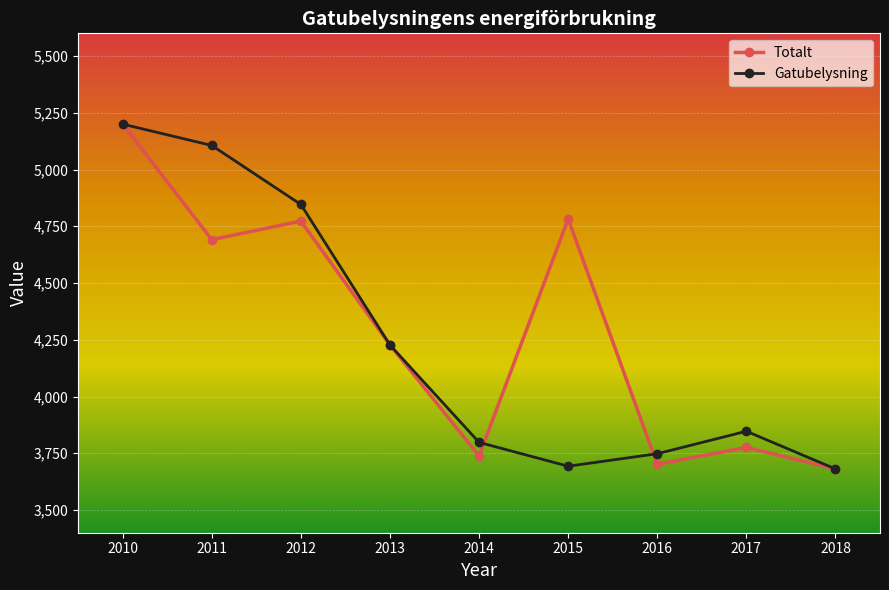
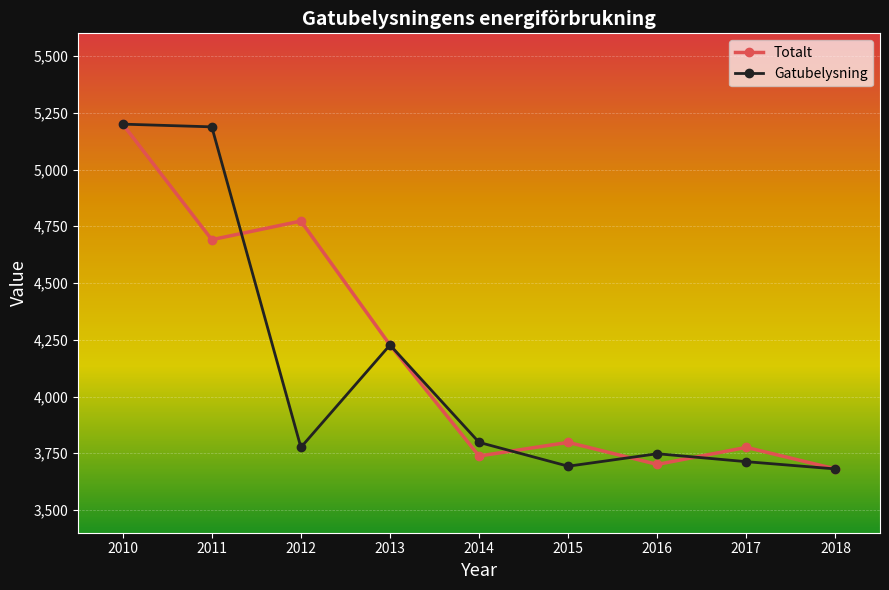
Gatubelysning, 2011: 5,110 -> 5,190
Gatubelysning, 2012: 4,850 -> 3,780
Totalt, 2015: 4,780 -> 3,800
Gatubelysning, 2017: 3,850 -> 3,710
